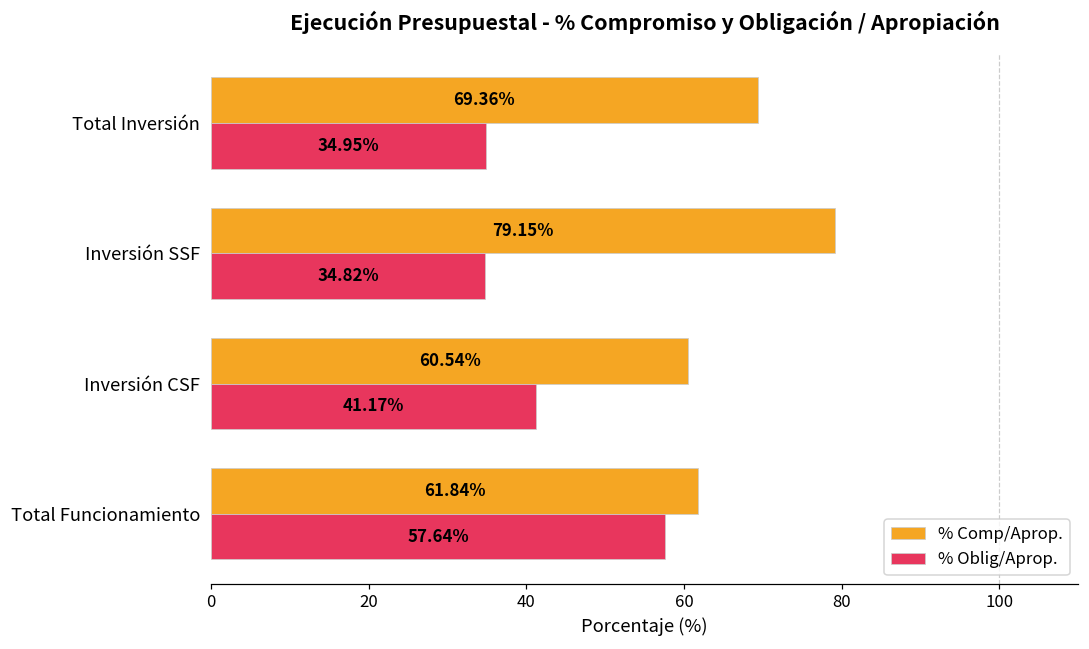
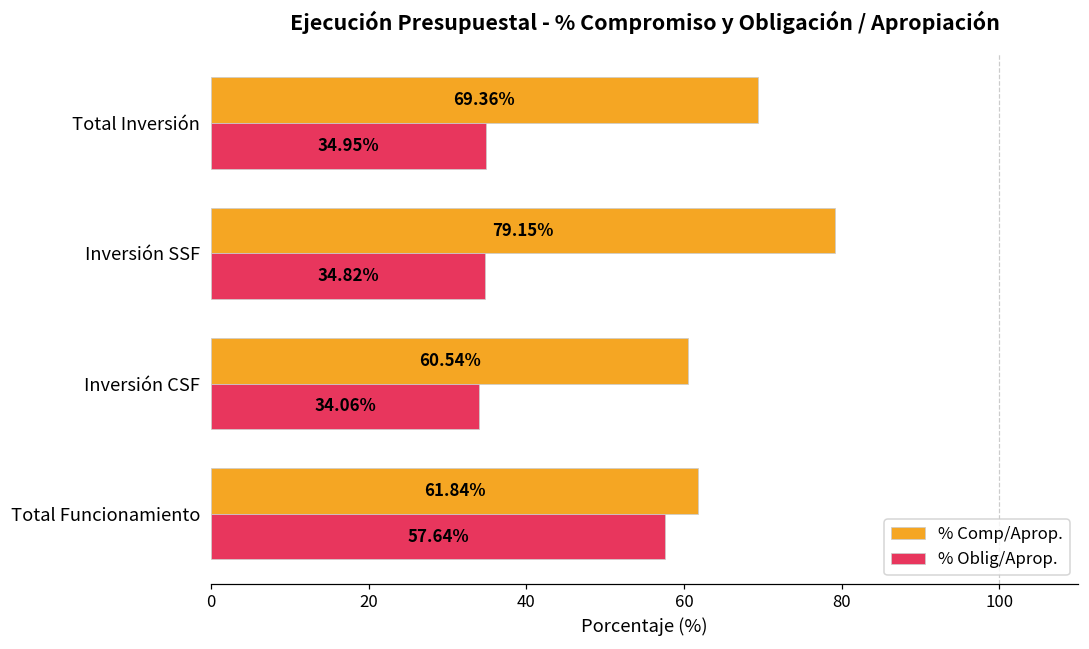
% Oblig/Aprop., Inversión CSF: 41.17% -> 34.06%
